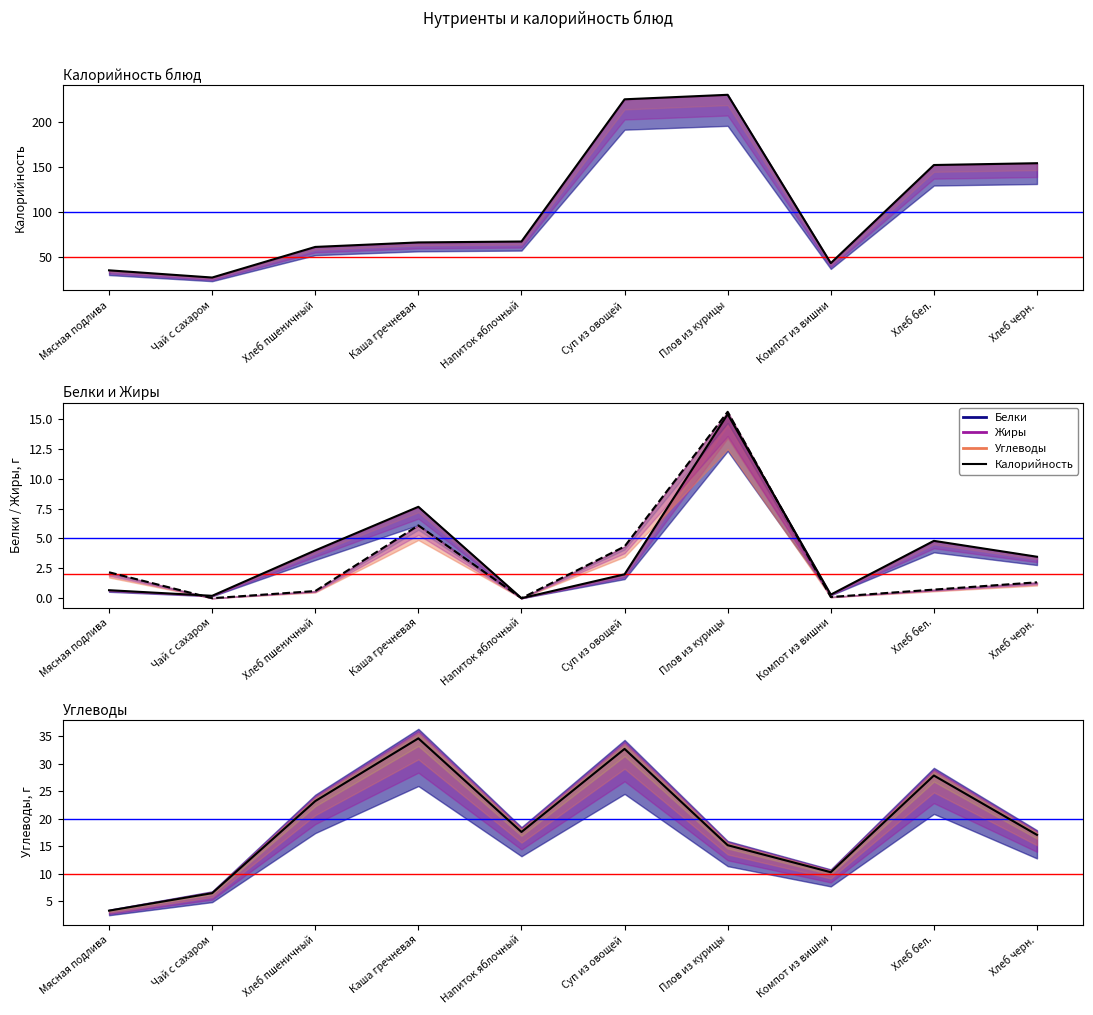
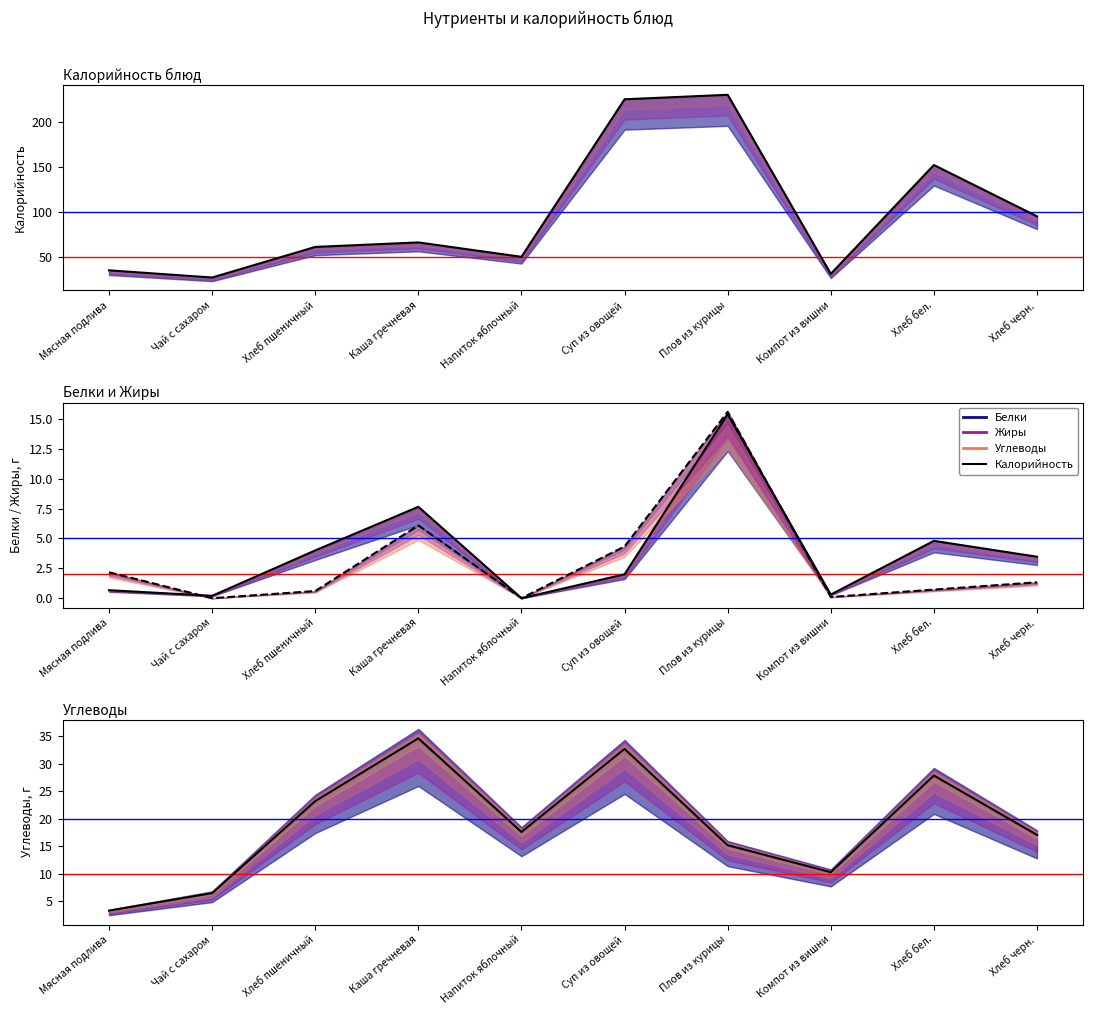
Калорийность блюд, Напиток яблочный: 70 -> 50
Калорийность блюд, Компот из вишни: 40 -> 30
Калорийность блюд, Хлеб черн.: 150 -> 100
